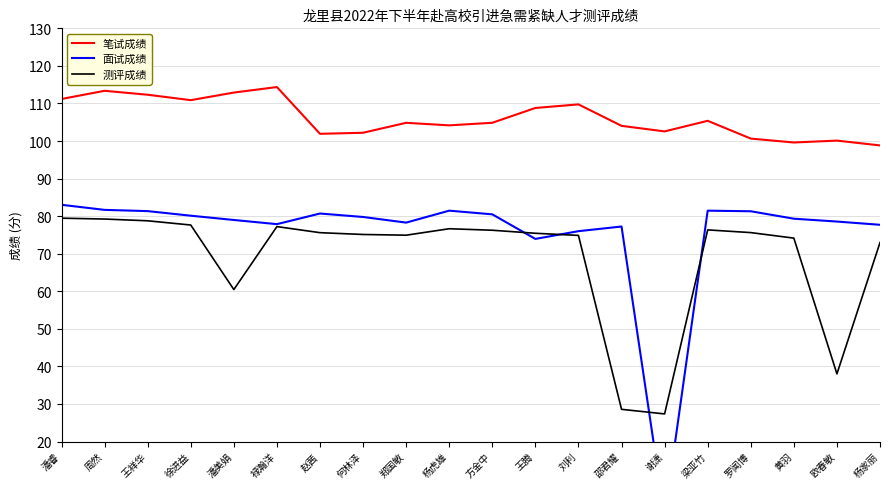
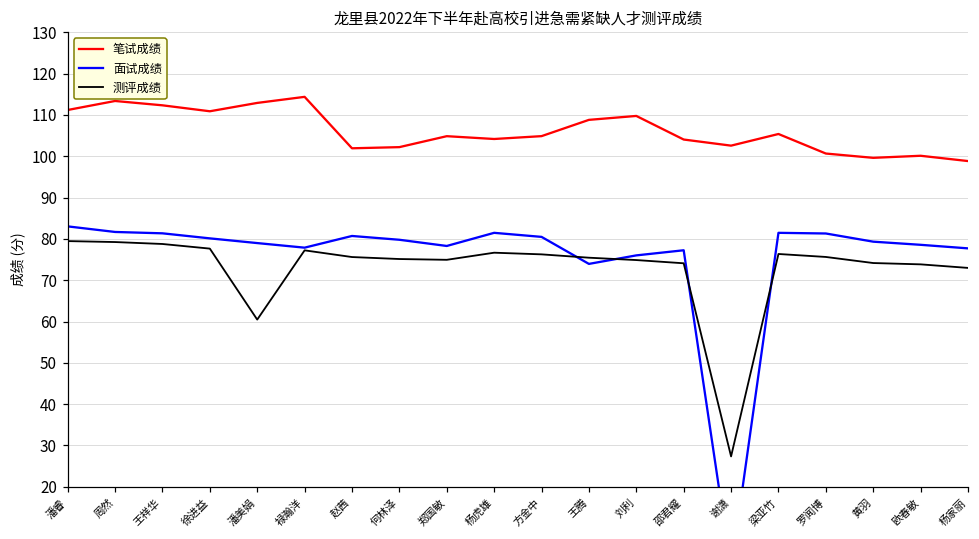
测评成绩, 邵君耀: 29 -> 74
测评成绩, 欧春敏: 38 -> 74
